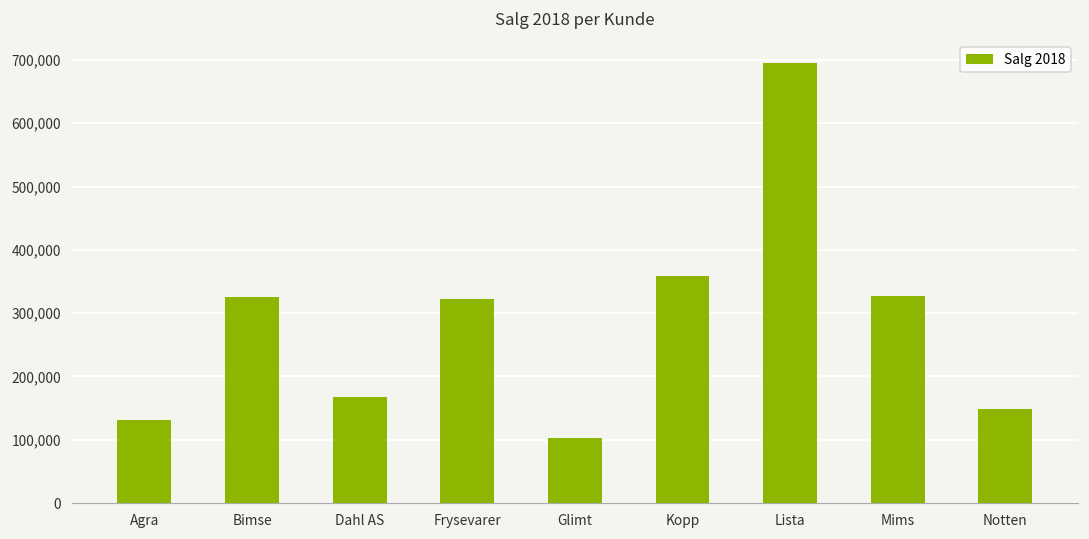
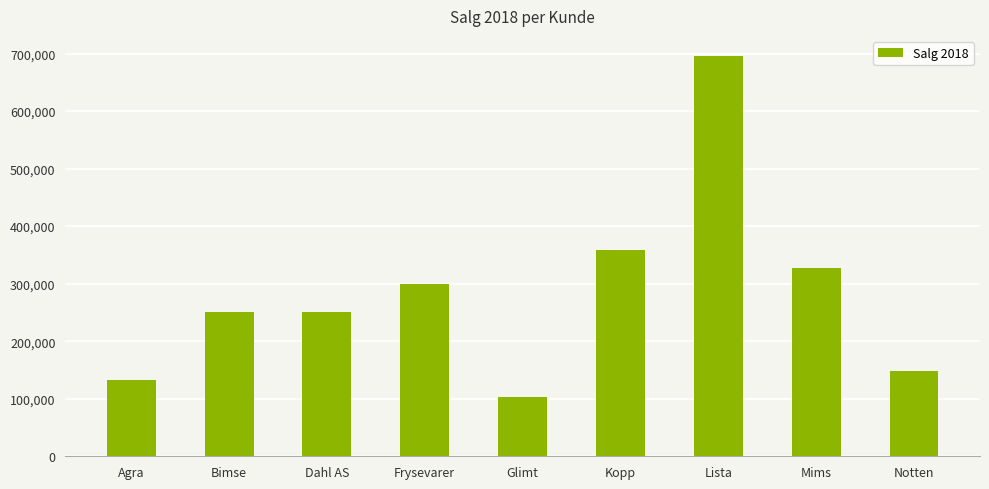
Bimse: 320,000 -> 250,000
Dahl AS: 170,000 -> 250,000
Frysevarer: 320,000 -> 300,000
